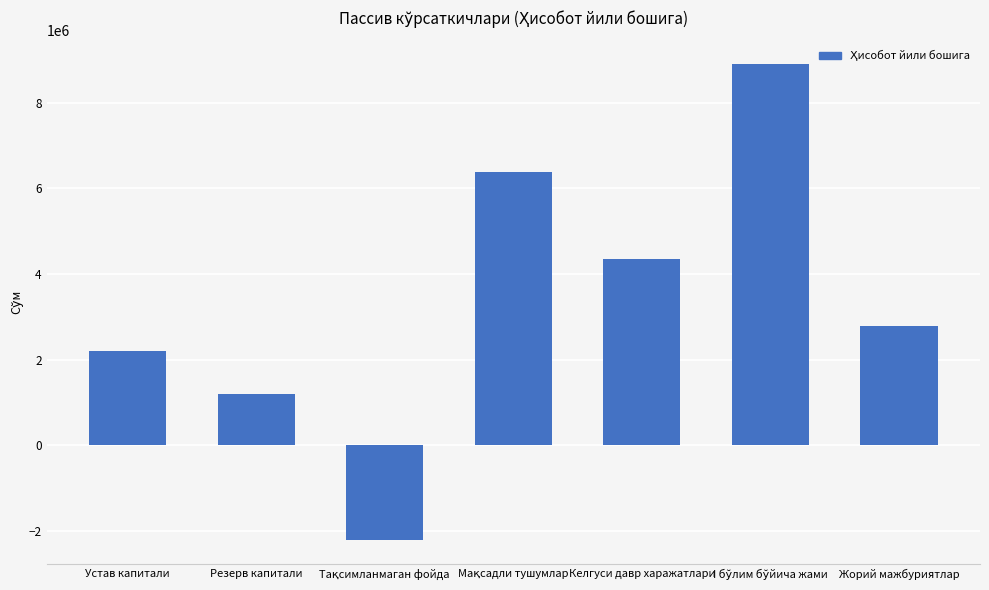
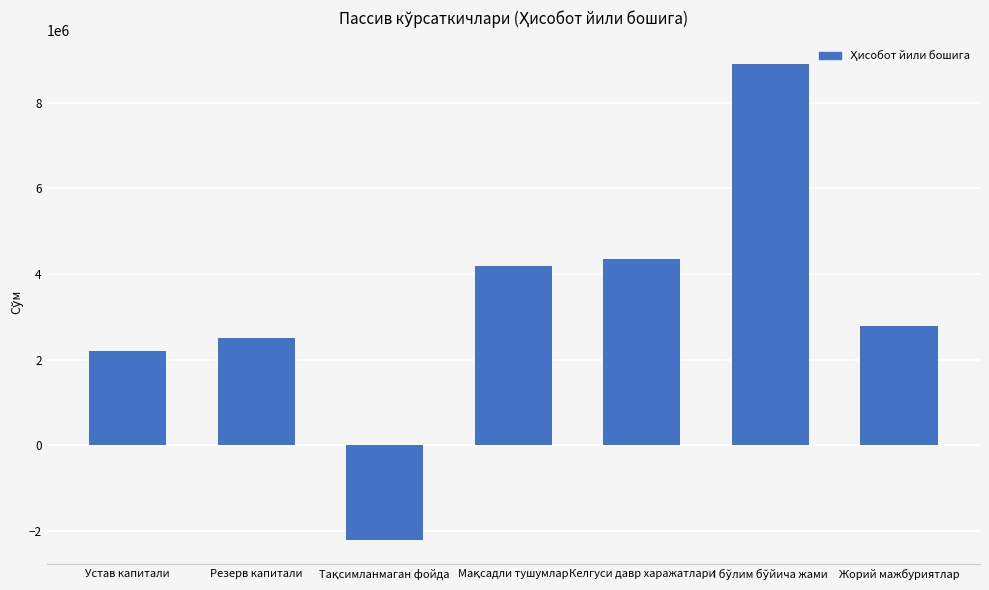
Резерв капитали: 1200000 -> 2500000
Мақсадли тушумлар: 6400000 -> 4200000
